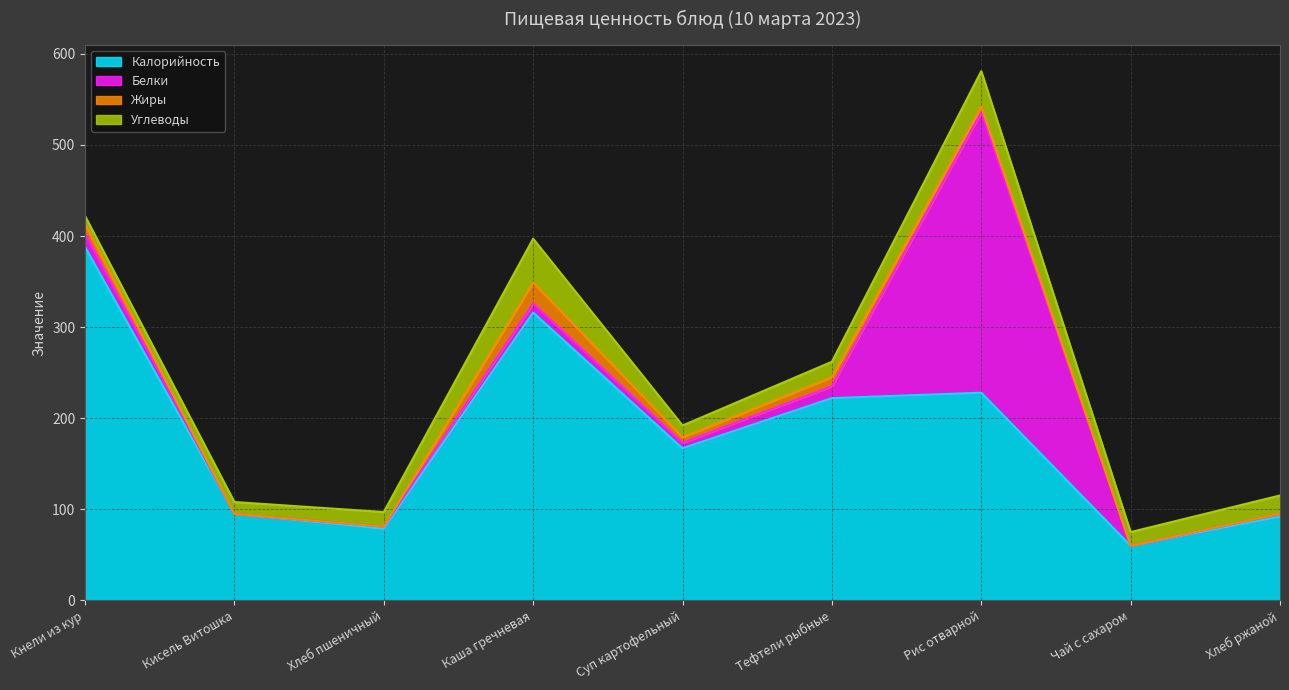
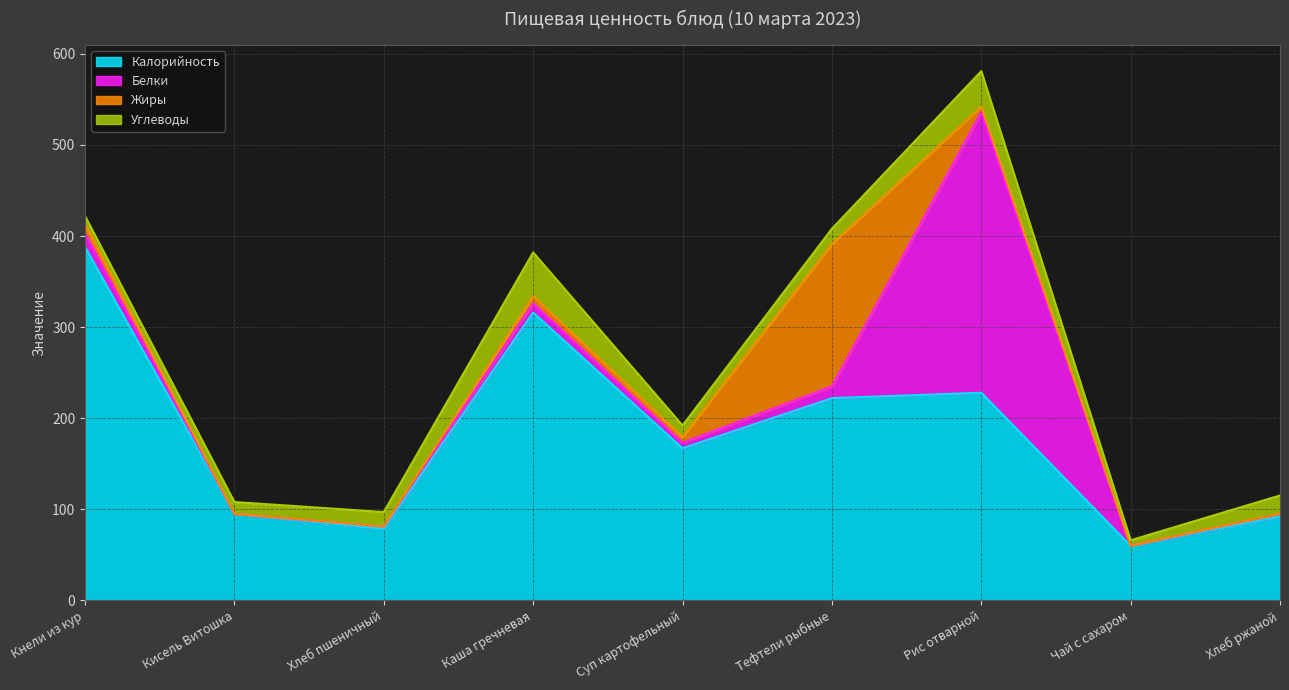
Жиры, Каша гречневая: 20 -> 10
Жиры, Тефтели рыбные: 10 -> 160
Углеводы, Чай с сахаром: 20 -> 10
